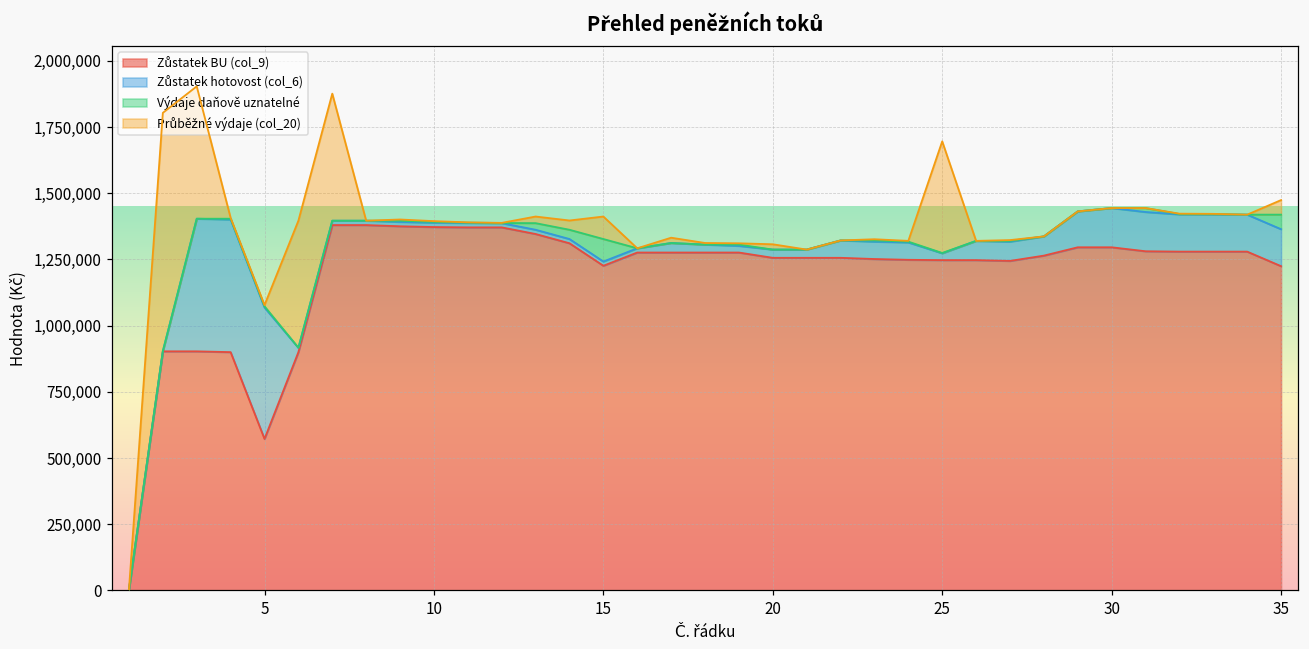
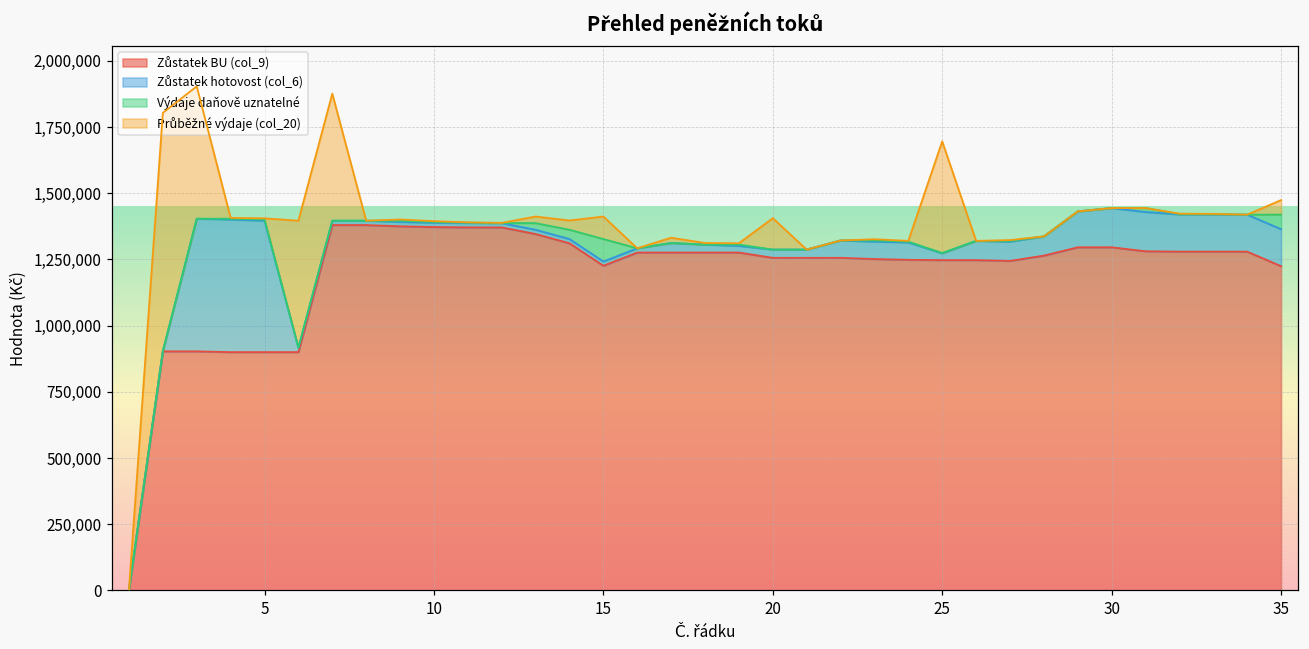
Zůstatek BU (col_9), 5: 570,000 -> 900,000
Průběžné výdaje (col_20), 20: 20,000 -> 120,000
